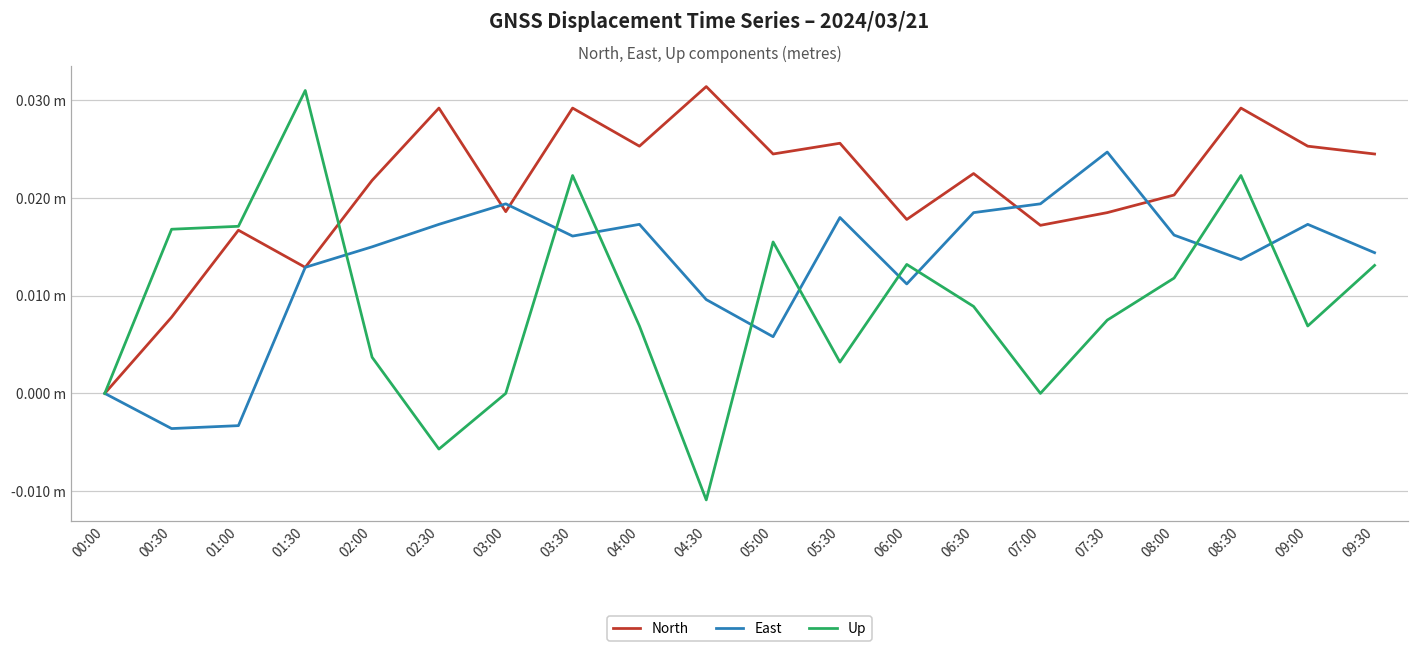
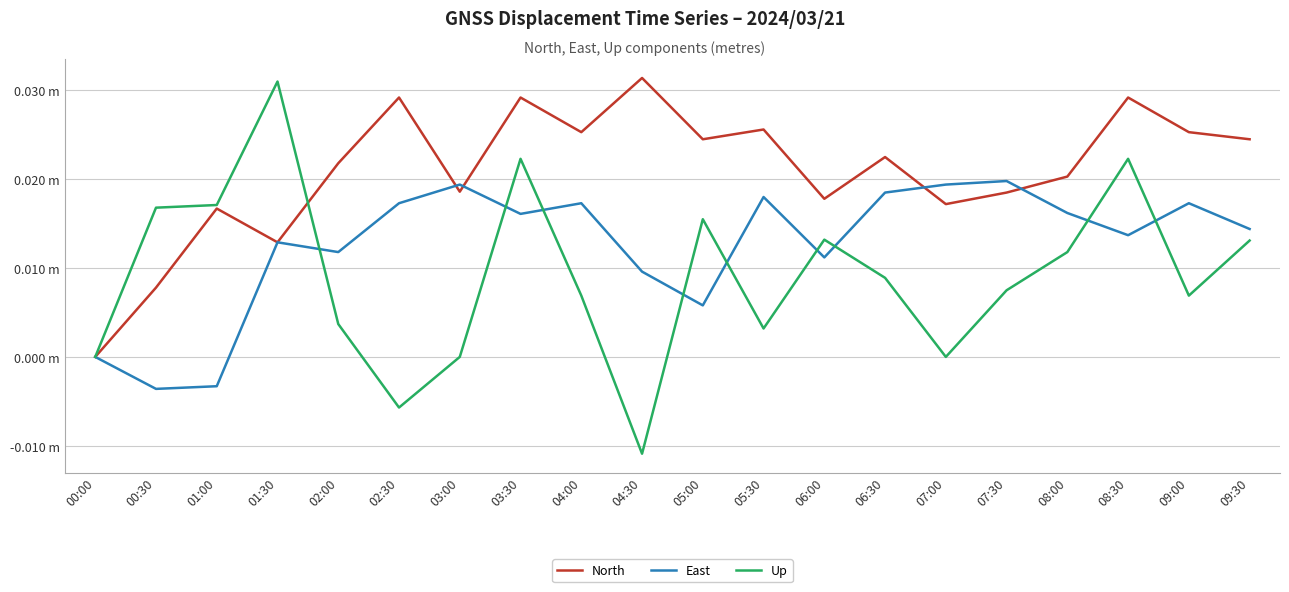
East, 02:00: 0.015 m -> 0.012 m
East, 07:30: 0.025 m -> 0.020 m
